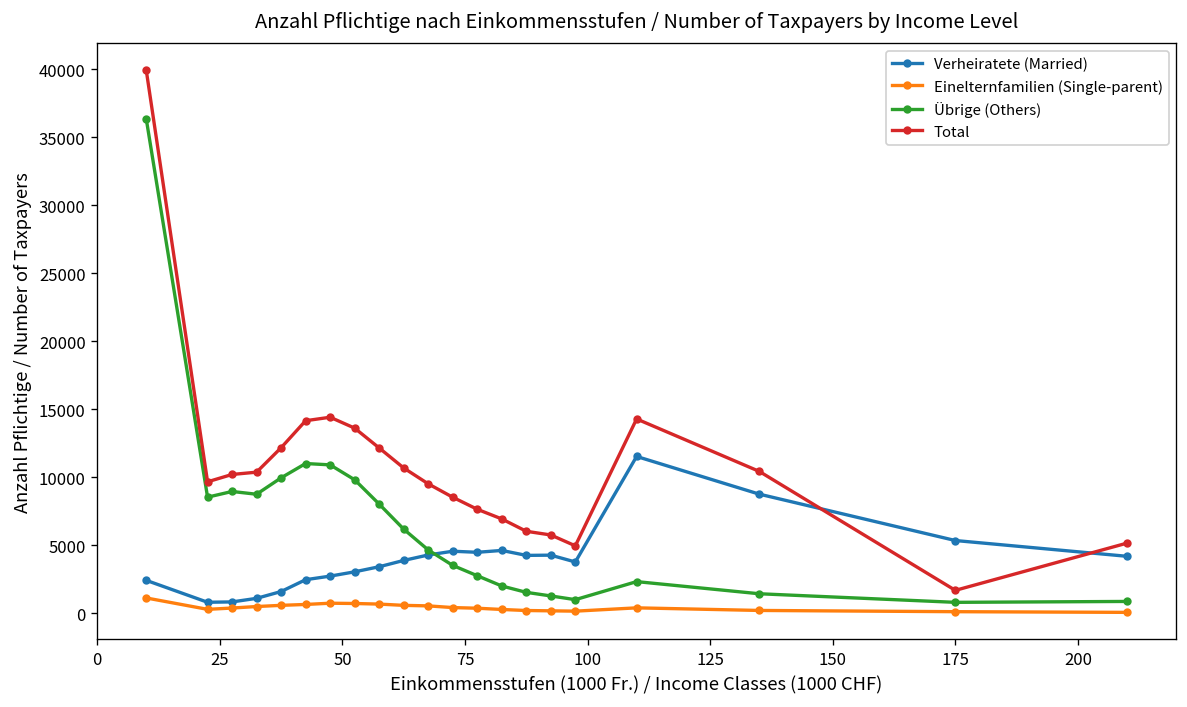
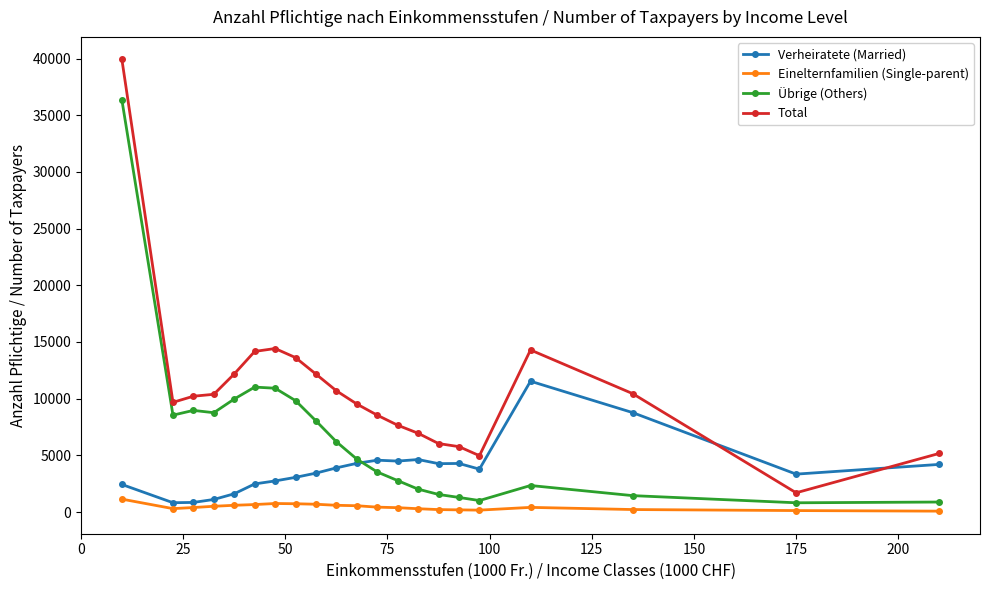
Verheiratete (Married), 175: 5400 -> 3300
